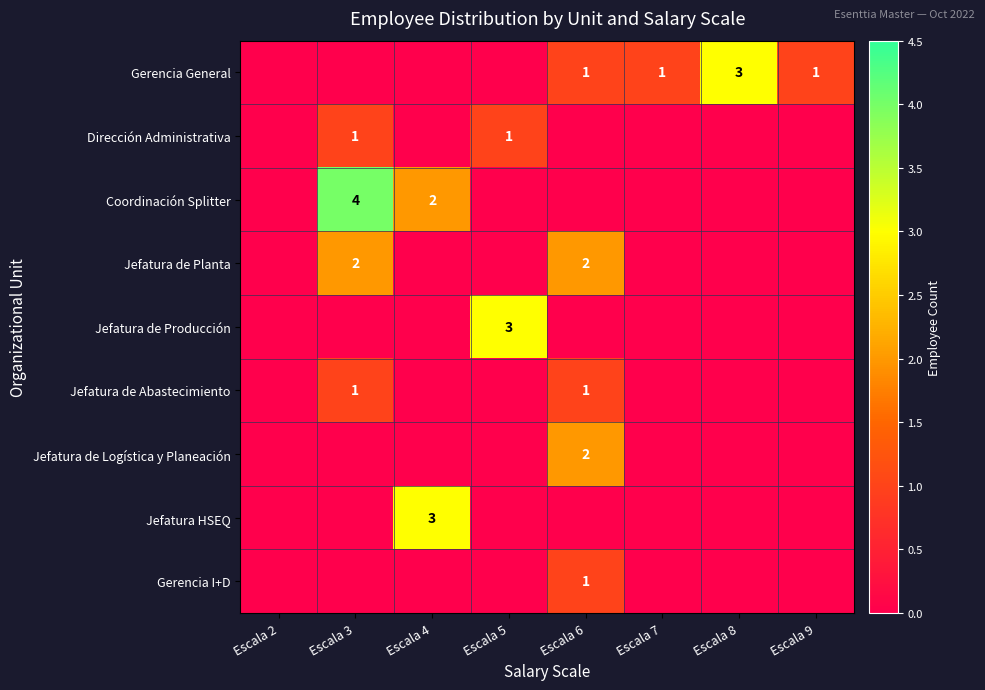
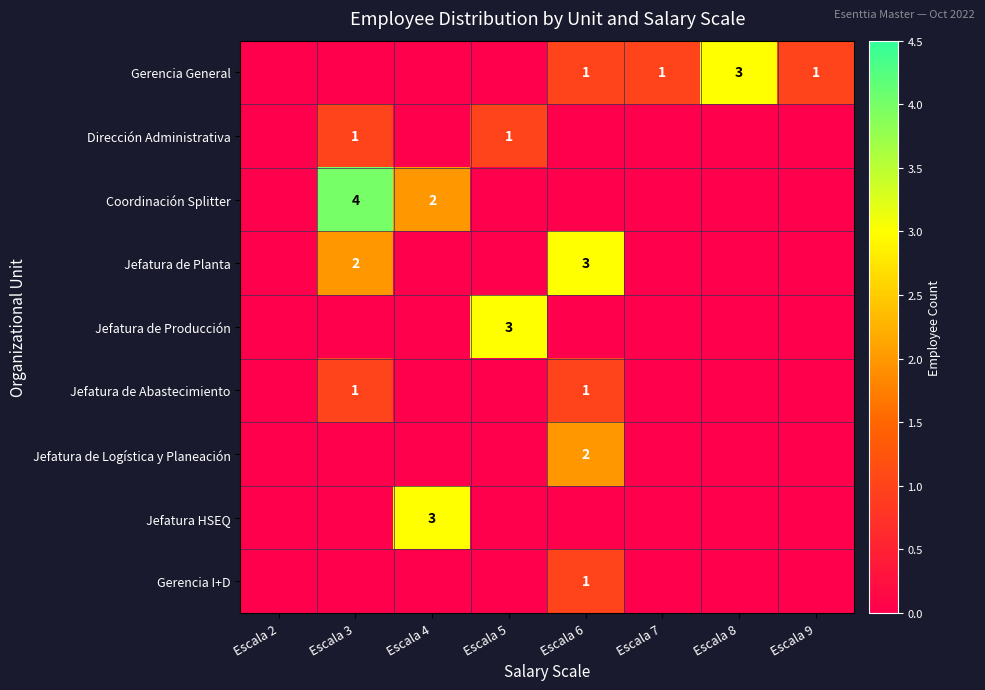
Jefatura de Planta, Escala 6: 2 -> 3
